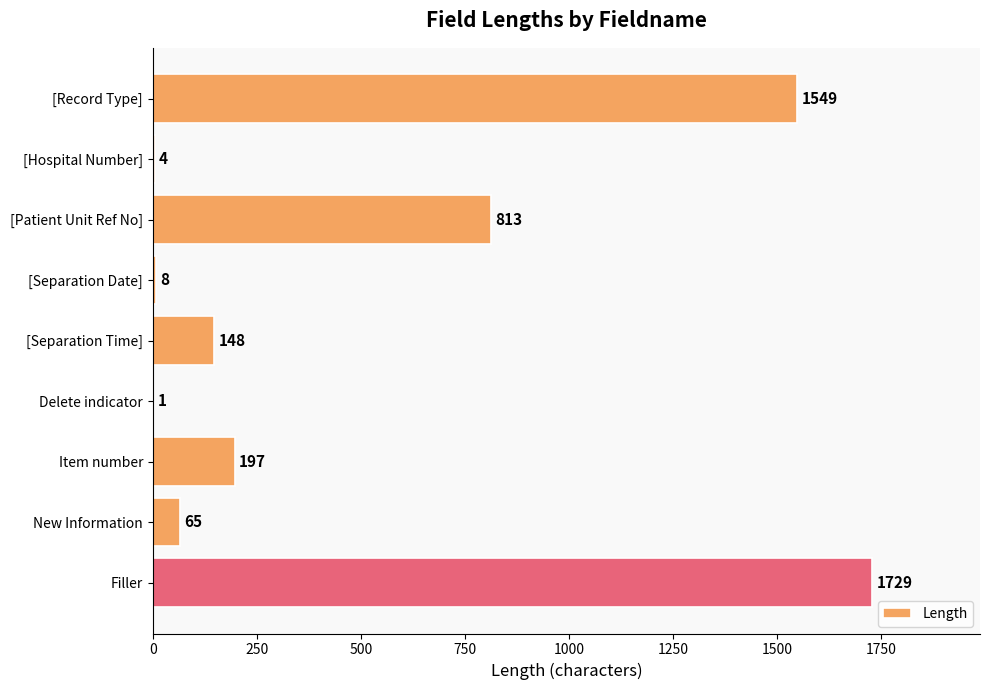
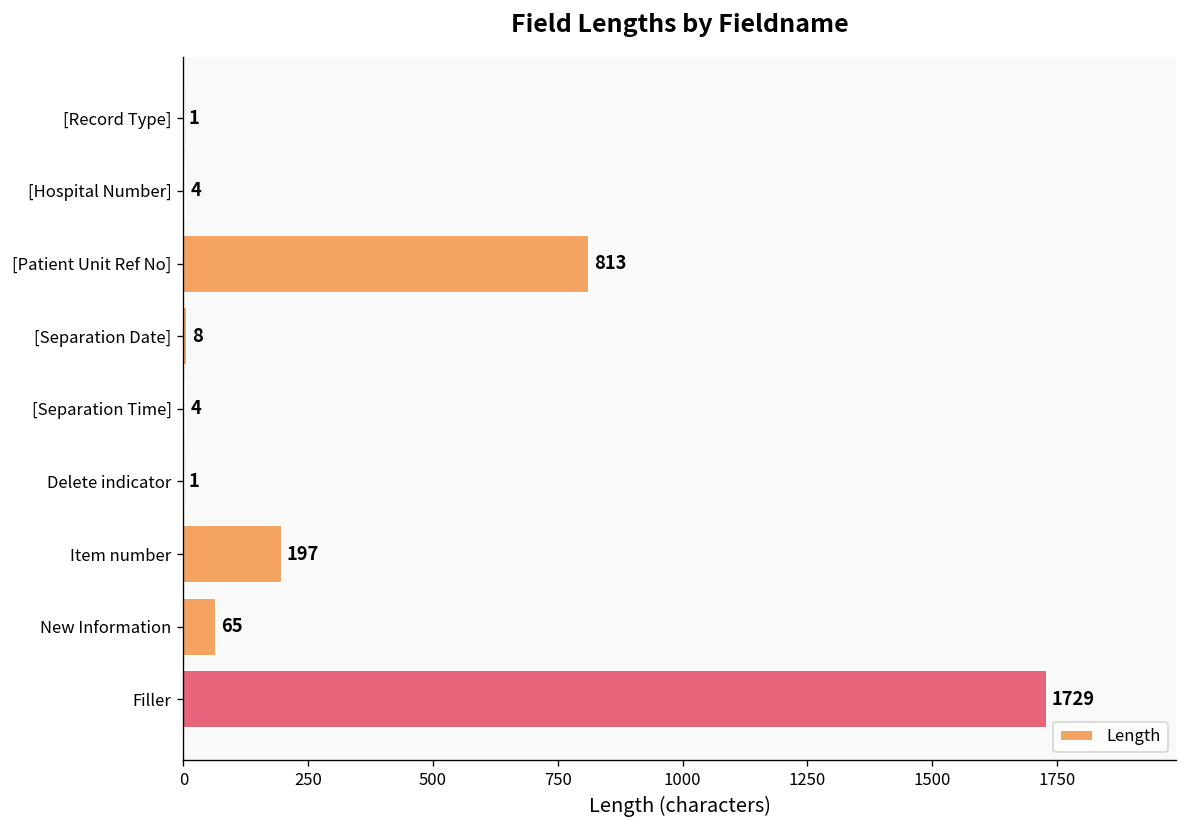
[Record Type]: 1549 -> 1
[Separation Time]: 148 -> 4
